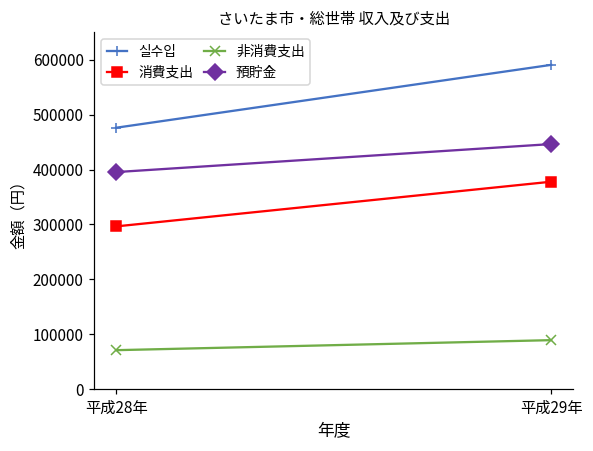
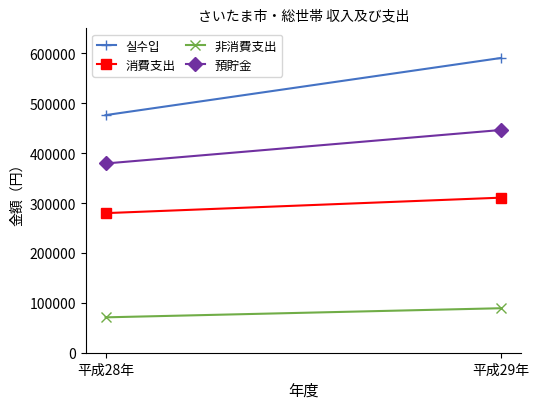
消費支出, 平成28年: 300000 -> 280000
預貯金, 平成28年: 400000 -> 380000
消費支出, 平成29年: 380000 -> 310000
